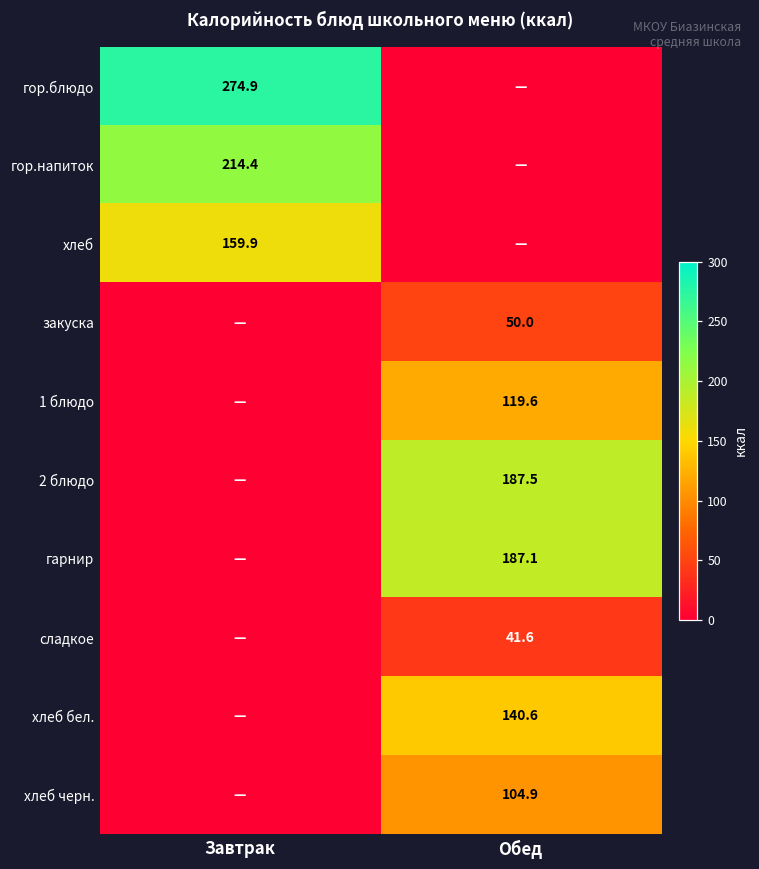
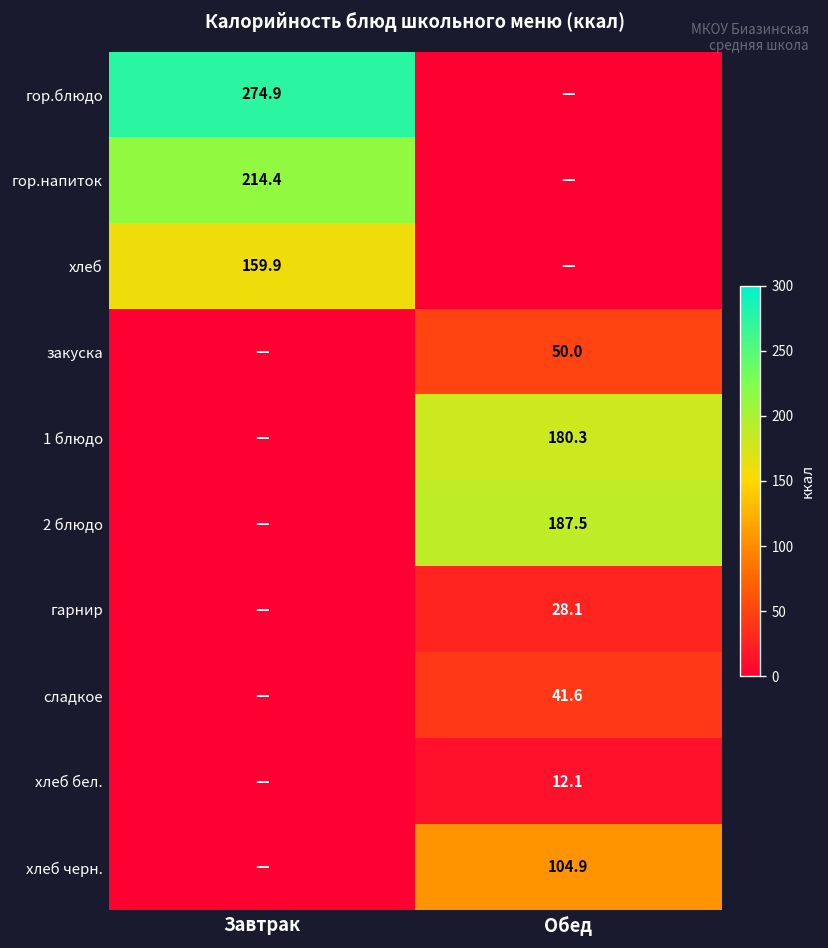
1 блюдо, Обед: 119.6 -> 180.3
гарнир, Обед: 187.1 -> 28.1
хлеб бел., Обед: 140.6 -> 12.1
